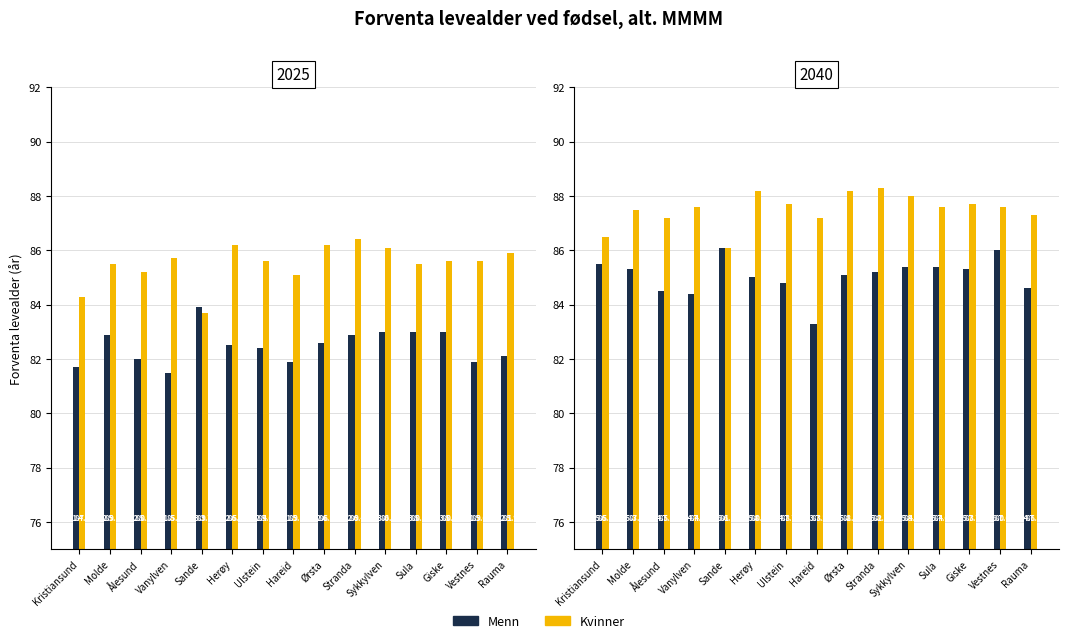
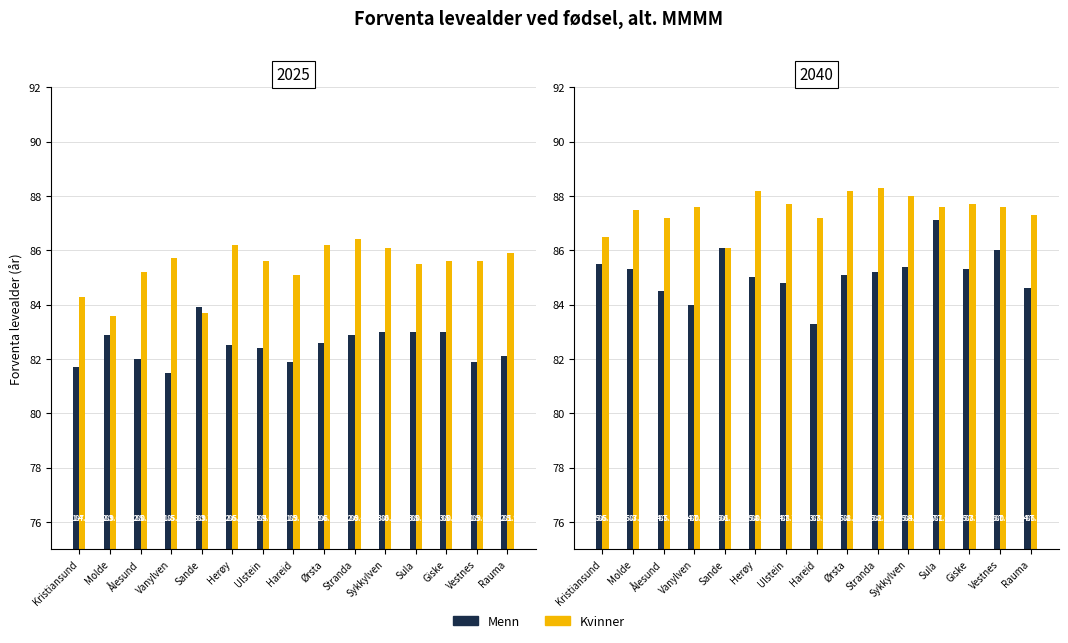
2025, Kvinner, Molde: 85.5 -> 83.6
2040, Menn, Vanylven: 84.4 -> 84.0
2040, Menn, Sula: 85.4 -> 87.1
